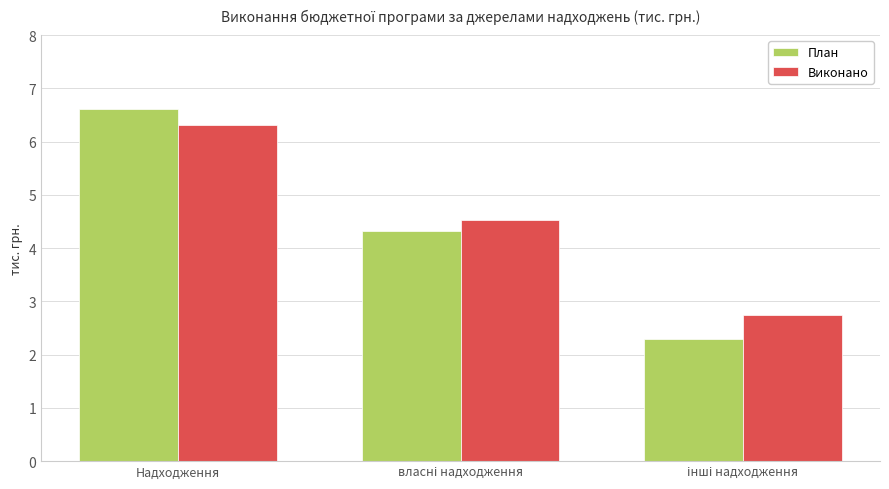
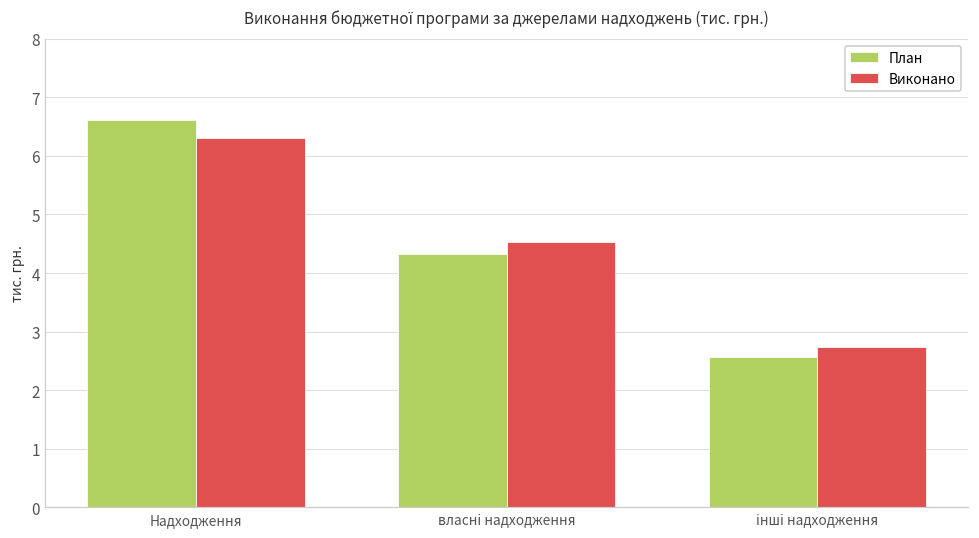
План, інші надходження: 2.3 -> 2.6
